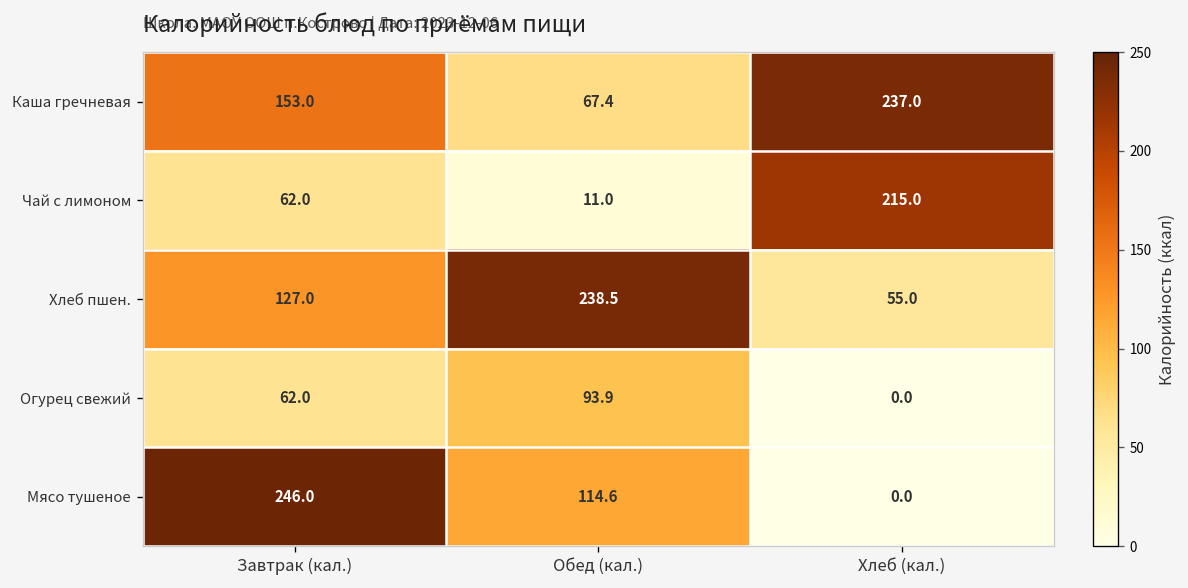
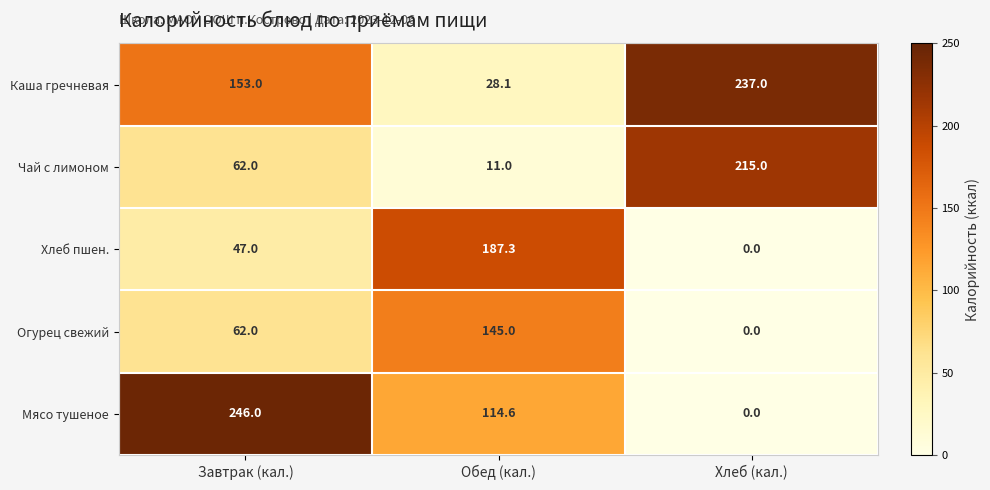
Каша гречневая, Обед (кал.): 67.4 -> 28.1
Хлеб пшен., Завтрак (кал.): 127.0 -> 47.0
Хлеб пшен., Обед (кал.): 238.5 -> 187.3
Хлеб пшен., Хлеб (кал.): 55.0 -> 0.0
Огурец свежий, Обед (кал.): 93.9 -> 145.0
